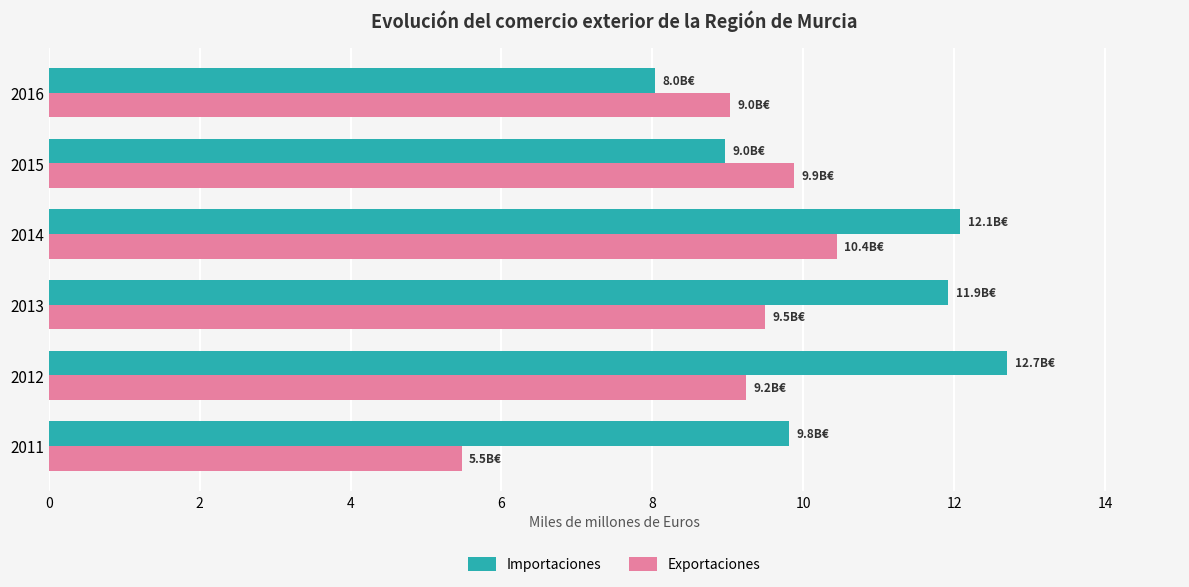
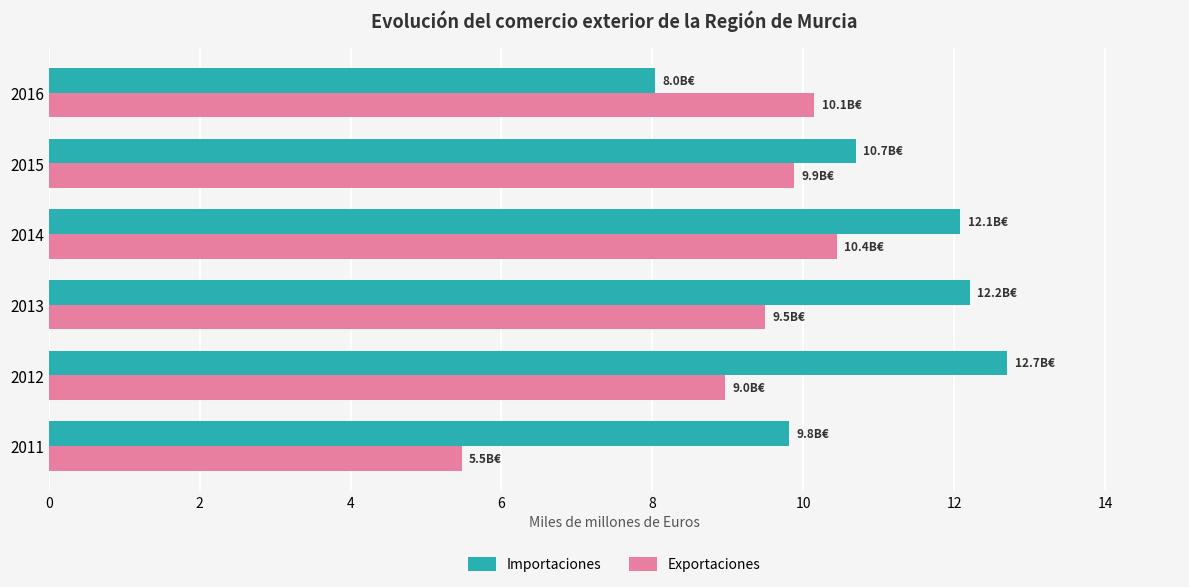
Exportaciones, 2016: 9.0B€ -> 10.1B€
Importaciones, 2015: 9.0B€ -> 10.7B€
Importaciones, 2013: 11.9B€ -> 12.2B€
Exportaciones, 2012: 9.2B€ -> 9.0B€
